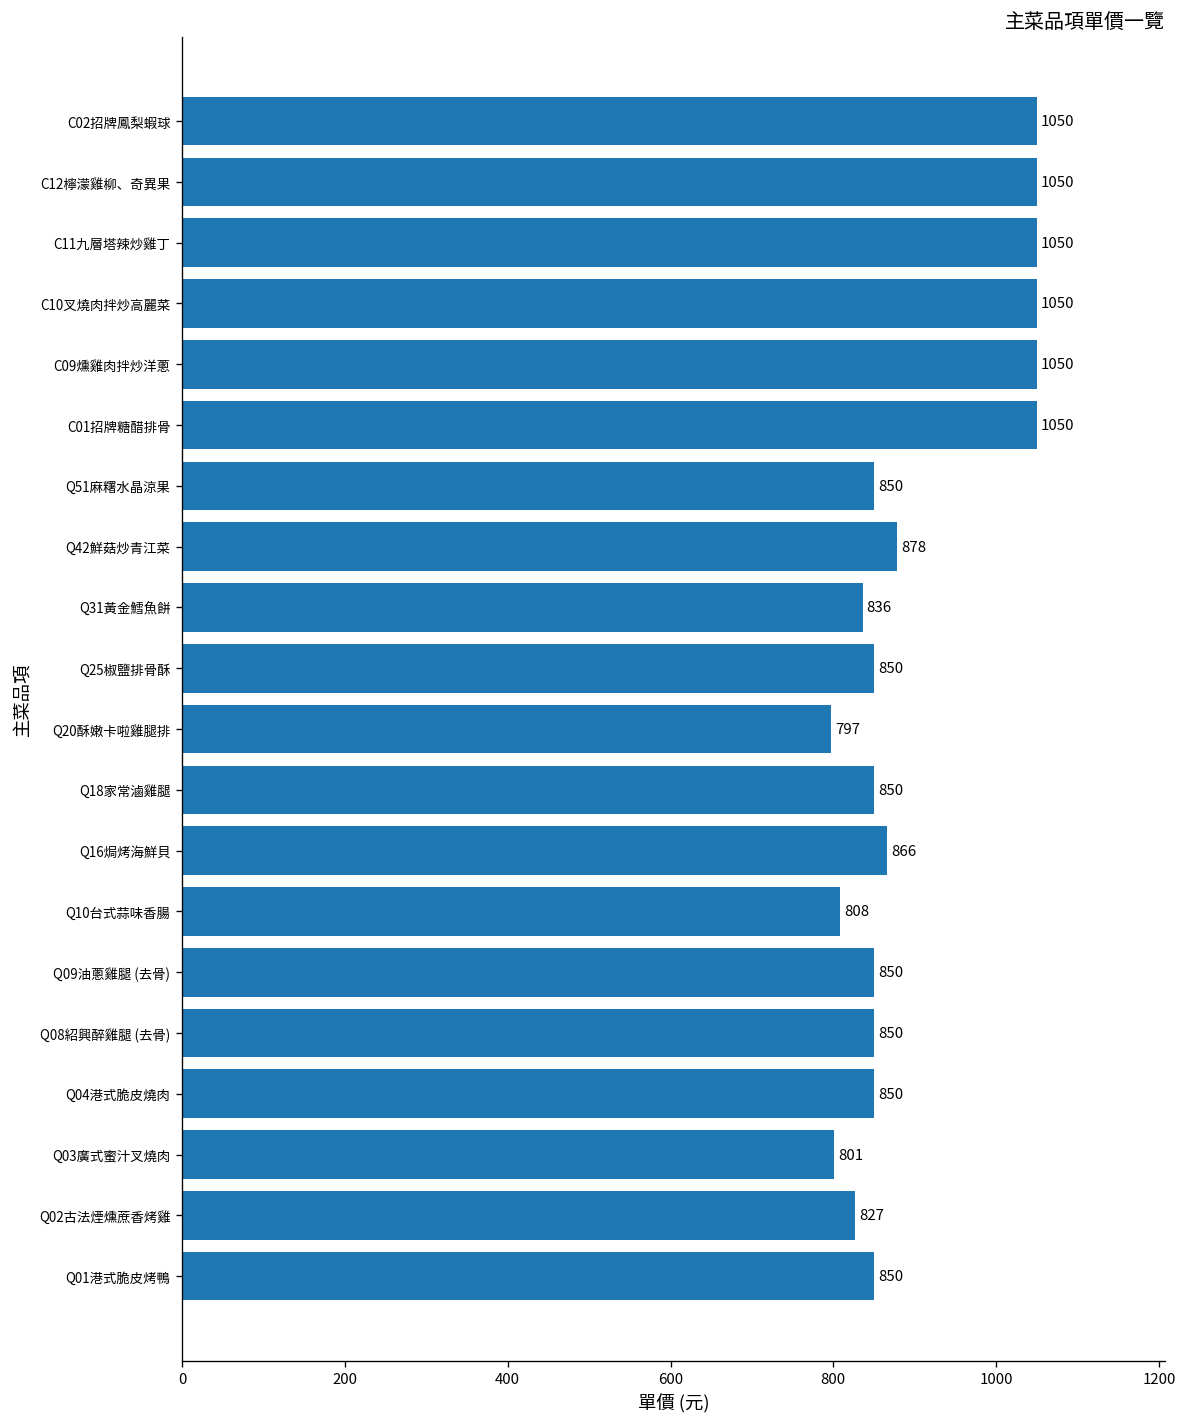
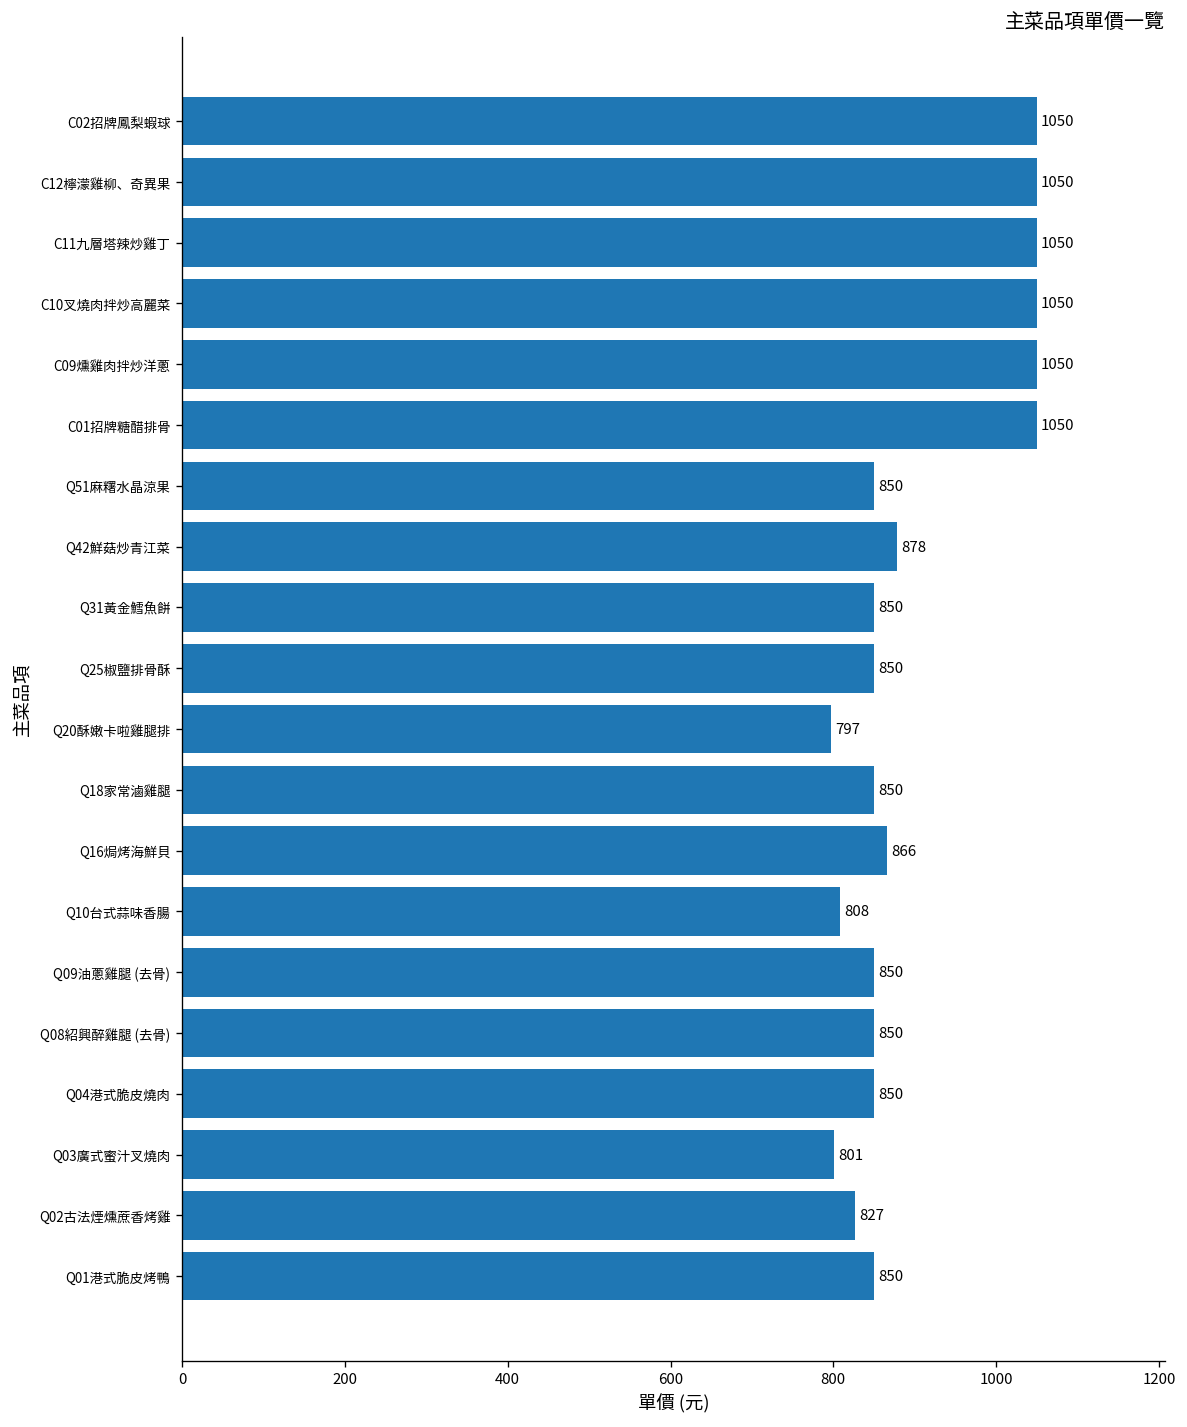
Q31黃金鱈魚餅: 836 -> 850
